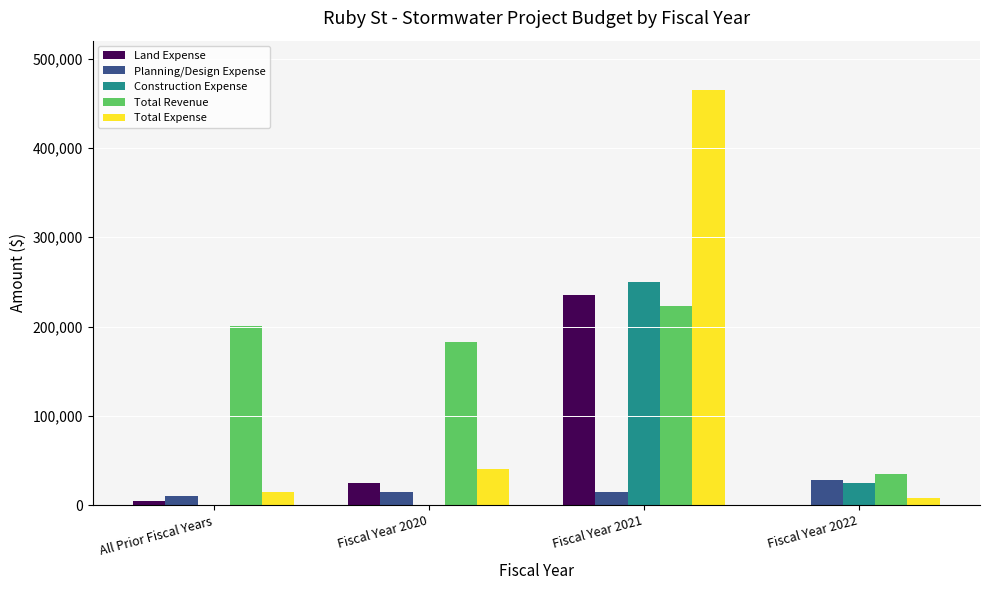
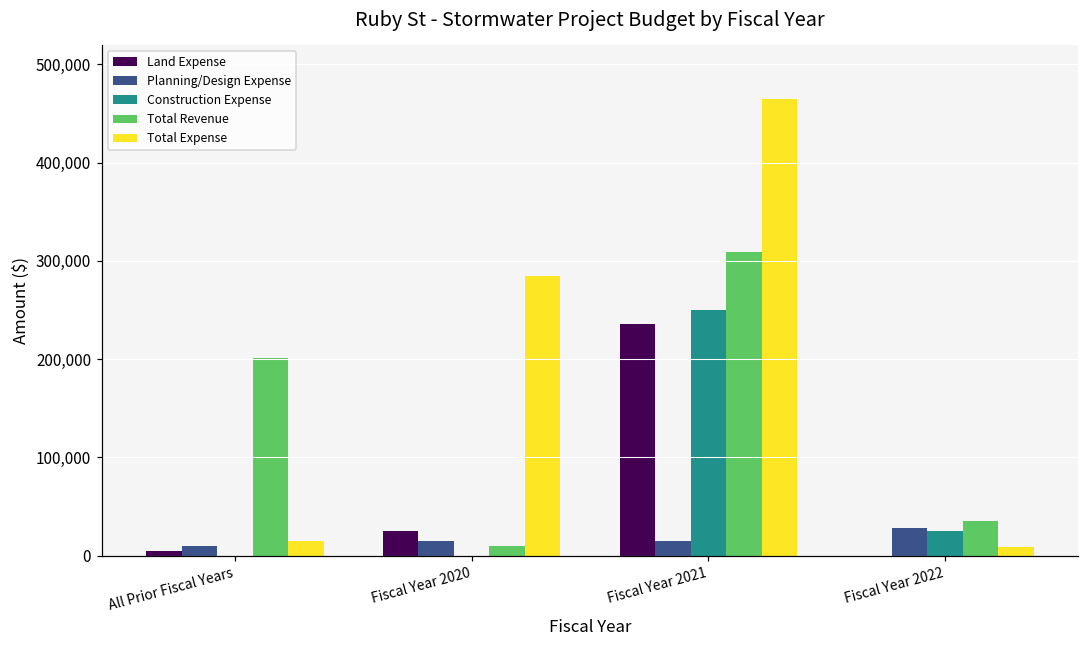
Total Revenue, Fiscal Year 2020: 180,000 -> 10,000
Total Expense, Fiscal Year 2020: 40,000 -> 280,000
Total Revenue, Fiscal Year 2021: 220,000 -> 310,000
